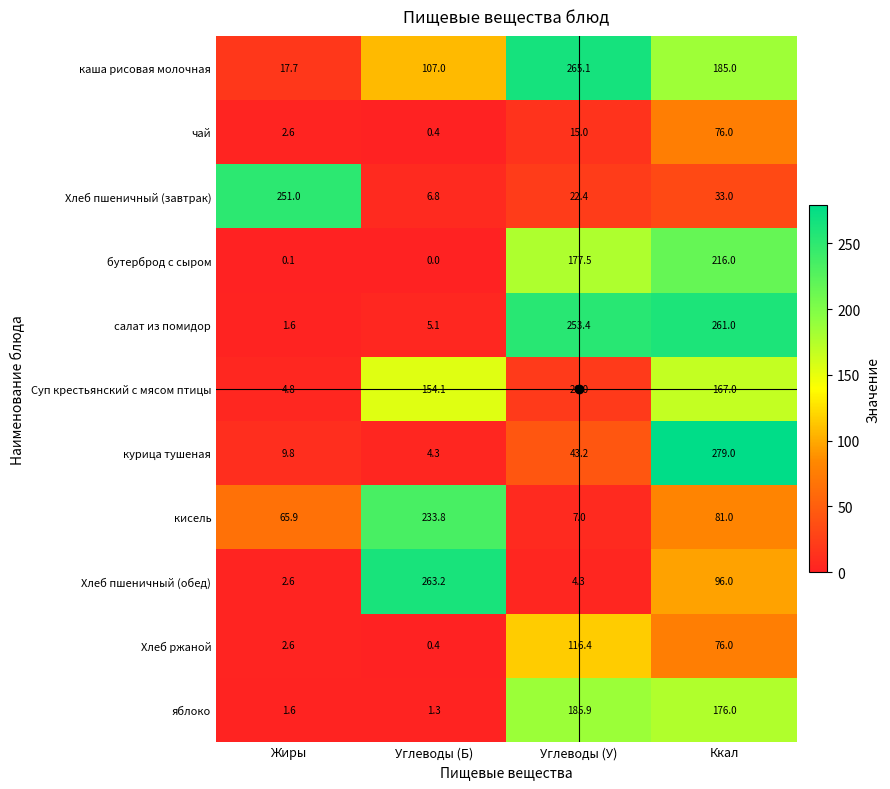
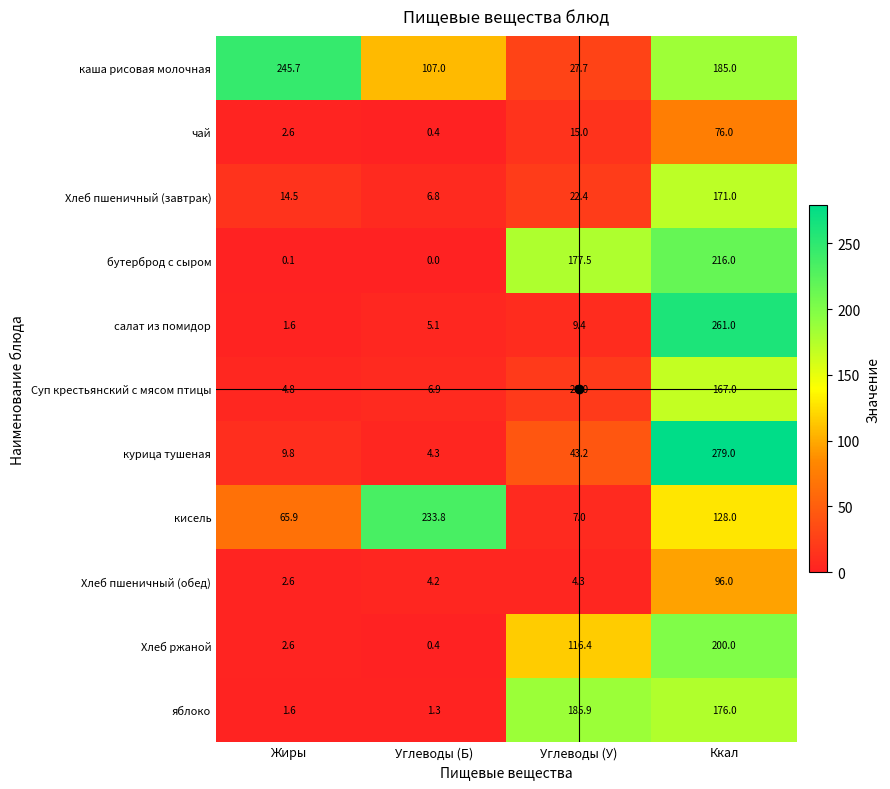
каша рисовая молочная, Жиры: 17.7 -> 245.7
каша рисовая молочная, Углеводы (У): 265.1 -> 27.7
Хлеб пшеничный (завтрак), Жиры: 251.0 -> 14.5
Хлеб пшеничный (завтрак), Ккал: 33.0 -> 171.0
салат из помидор, Углеводы (У): 253.4 -> 9.4
Суп крестьянский с мясом птицы, Углеводы (Б): 154.1 -> 6.9
кисель, Ккал: 81.0 -> 128.0
Хлеб пшеничный (обед), Углеводы (Б): 263.2 -> 4.2
Хлеб ржаной, Ккал: 76.0 -> 200.0
